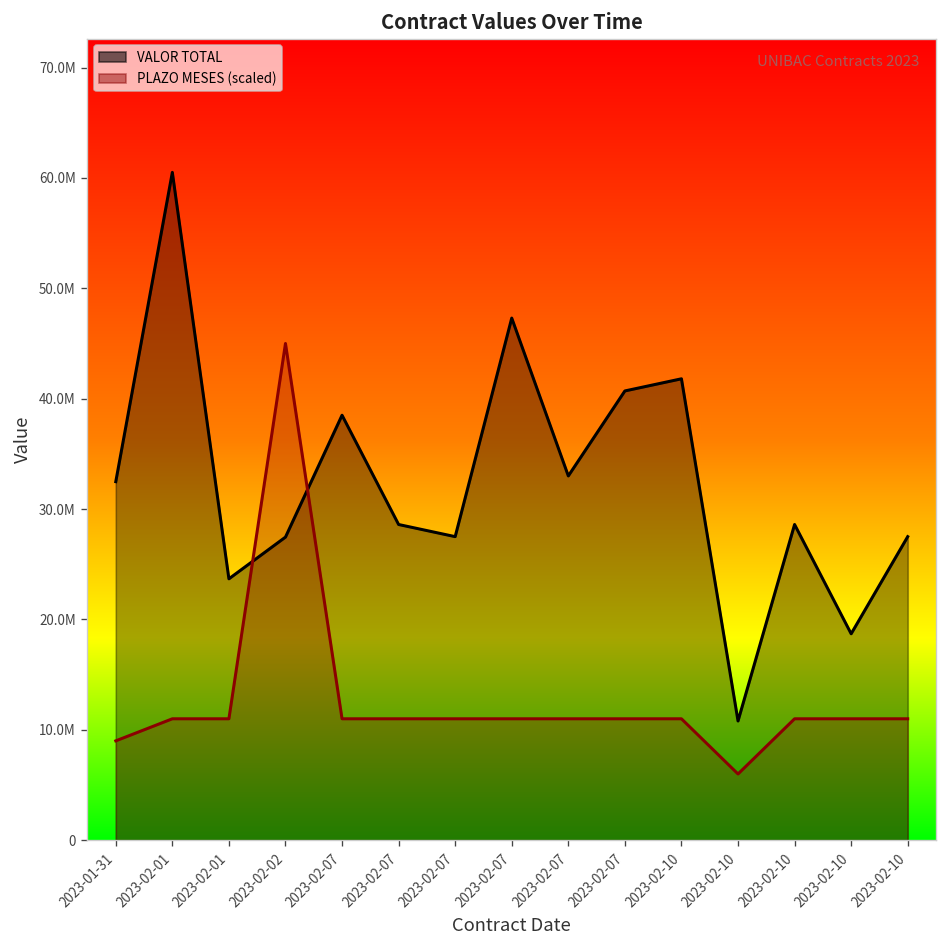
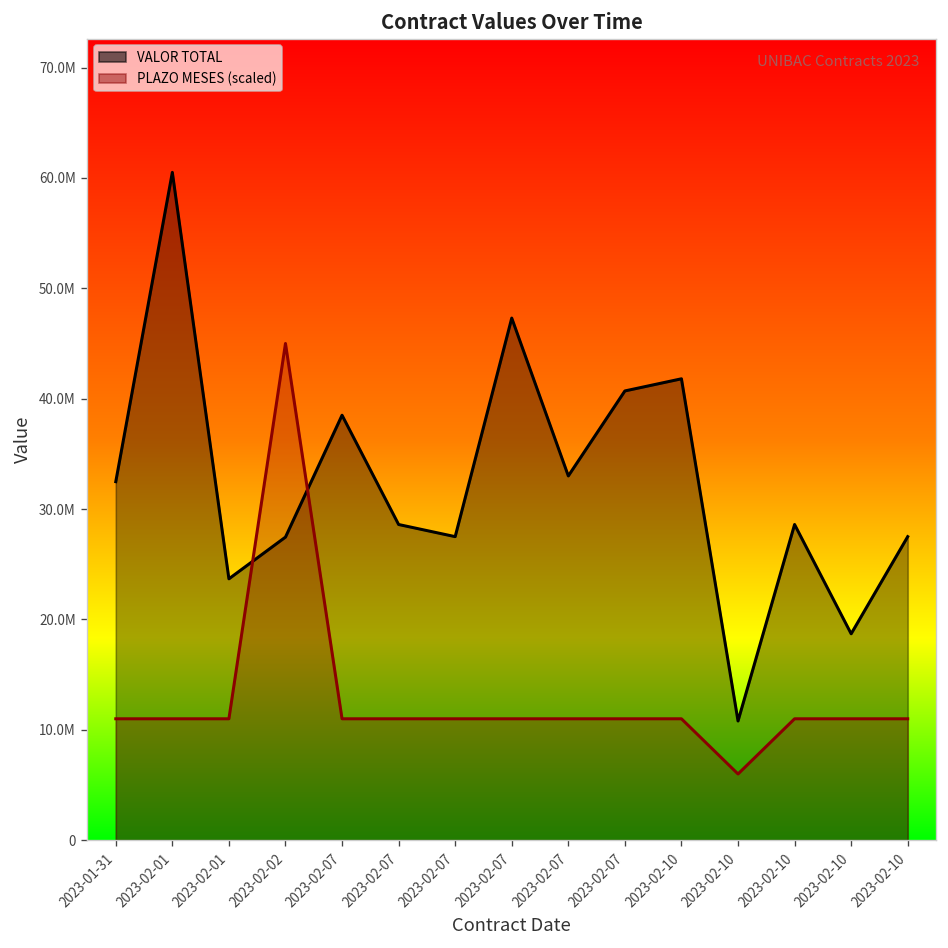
PLAZO MESES (scaled), 2023-01-31: 9000000 -> 11000000
